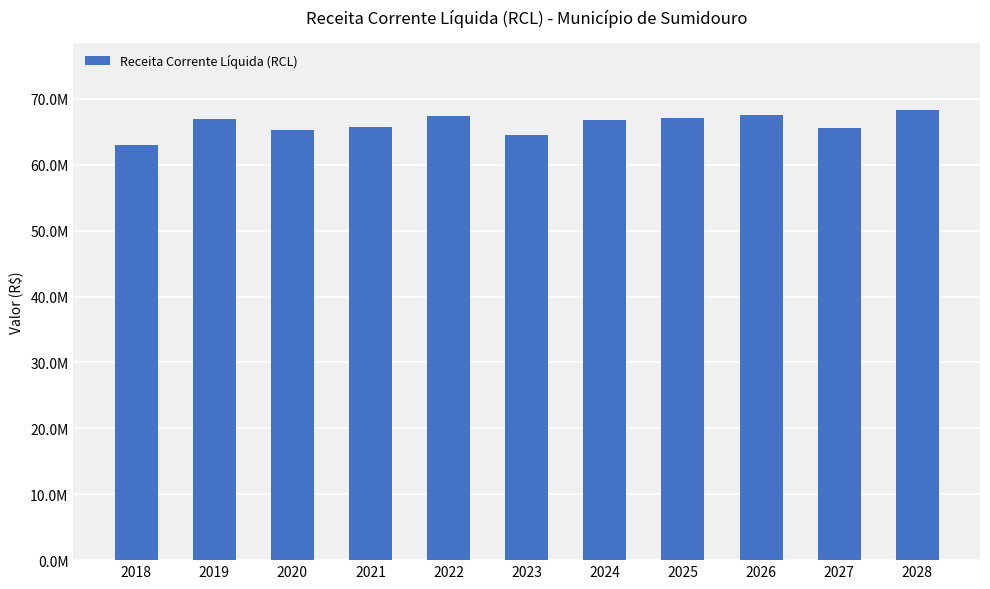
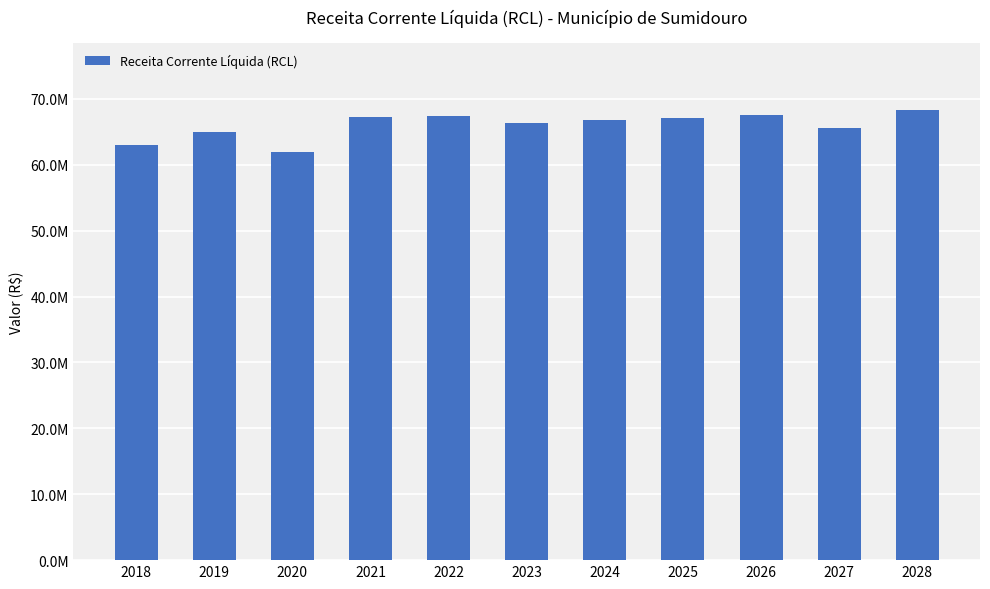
2019: 67000000 -> 65000000
2020: 65000000 -> 62000000
2021: 66000000 -> 67000000
2023: 64000000 -> 66000000
